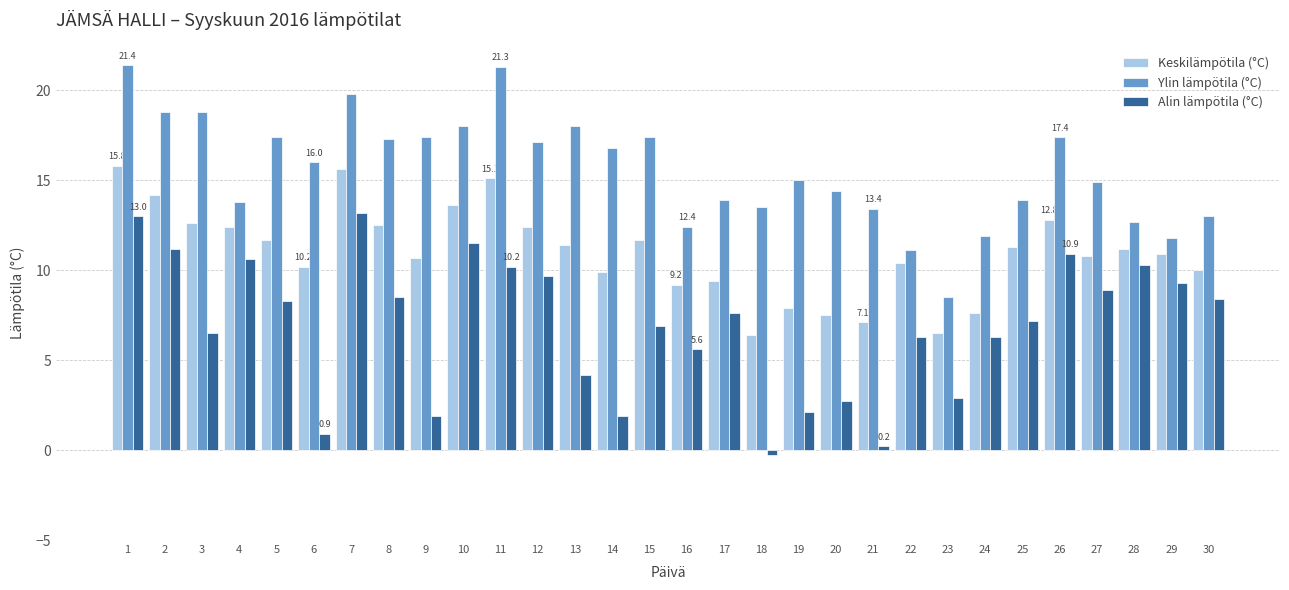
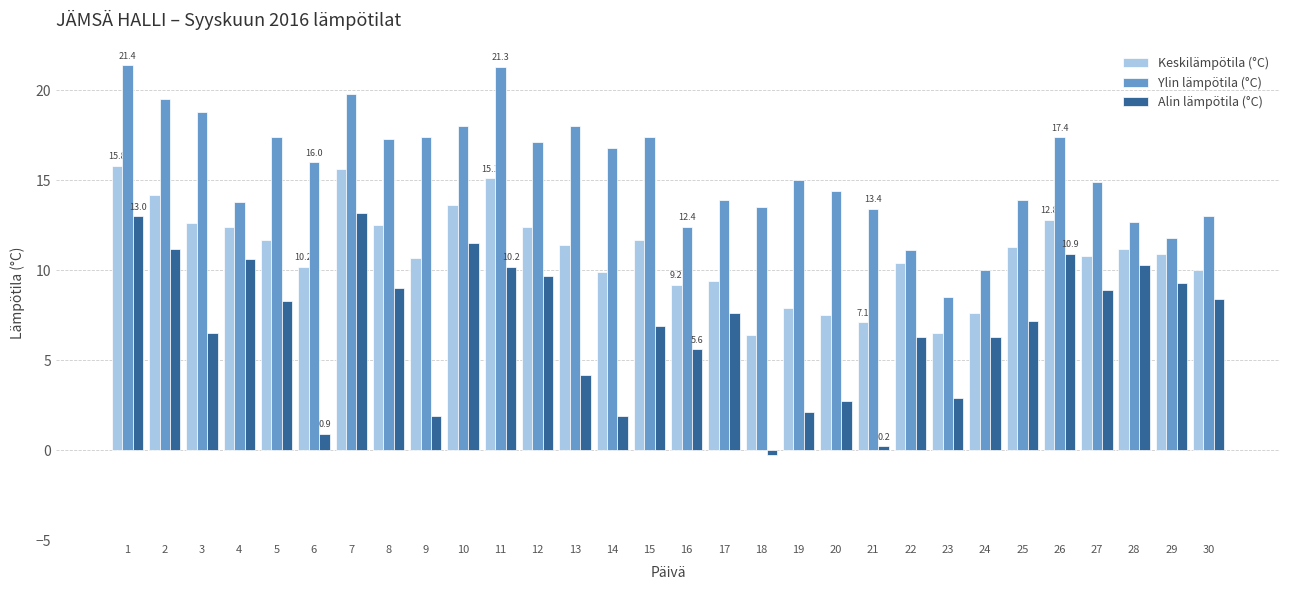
Ylin lämpötila (°C), 2: 18.8 -> 19.5
Alin lämpötila (°C), 8: 8.5 -> 9.0
Ylin lämpötila (°C), 24: 11.9 -> 10.0
